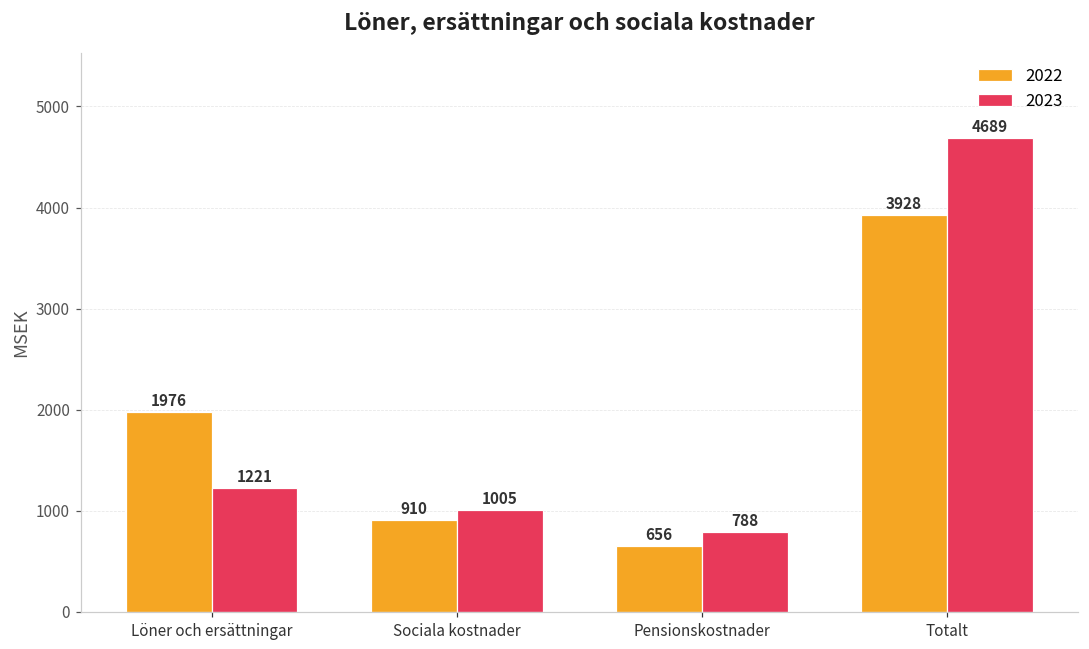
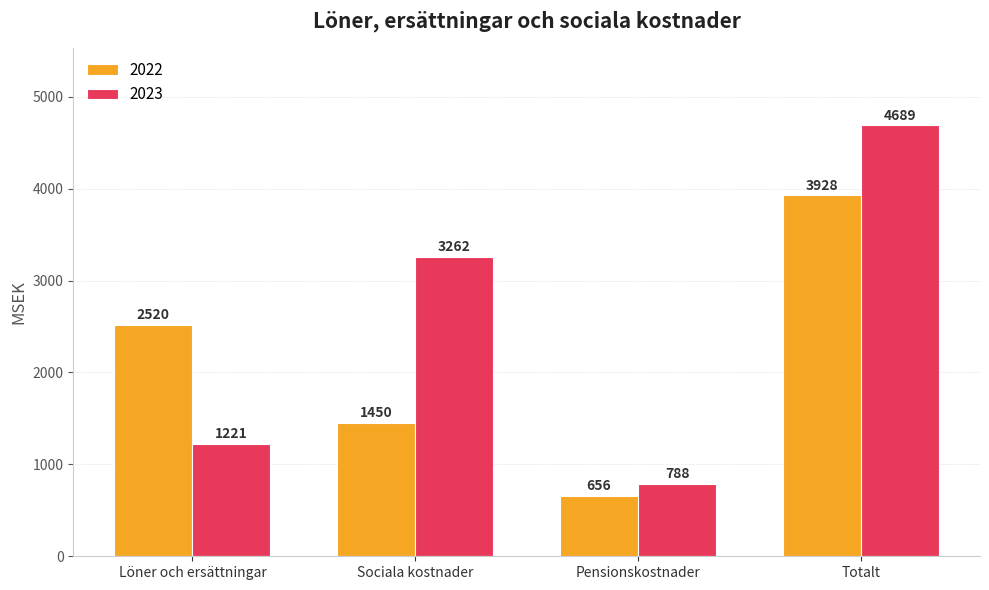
2022, Löner och ersättningar: 1976 -> 2520
2022, Sociala kostnader: 910 -> 1450
2023, Sociala kostnader: 1005 -> 3262
